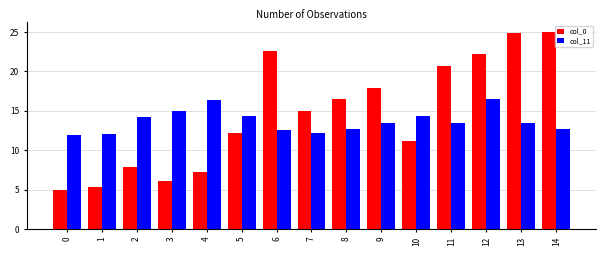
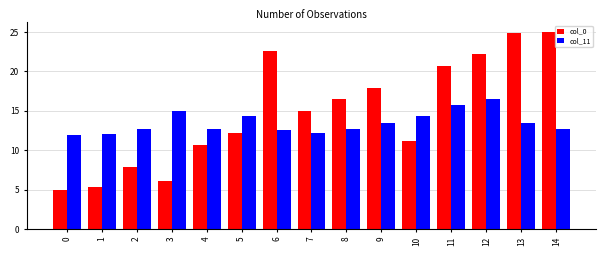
col_11, 2: 14 -> 13
col_0, 4: 7 -> 11
col_11, 4: 16 -> 13
col_11, 11: 14 -> 16
